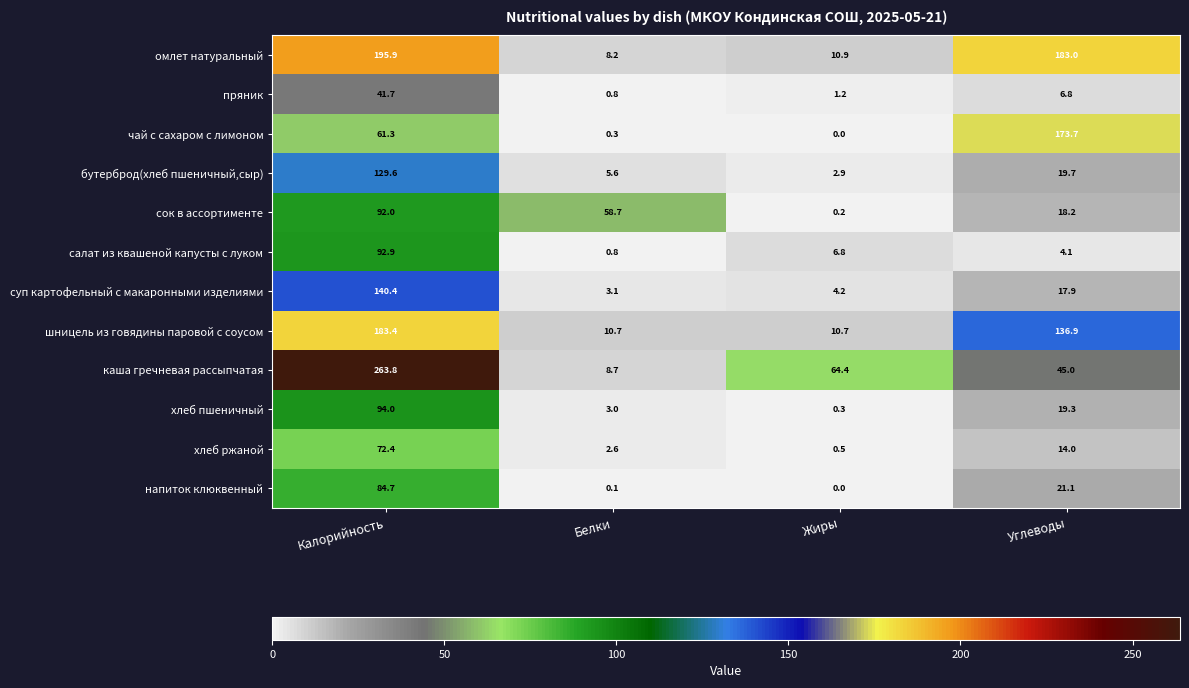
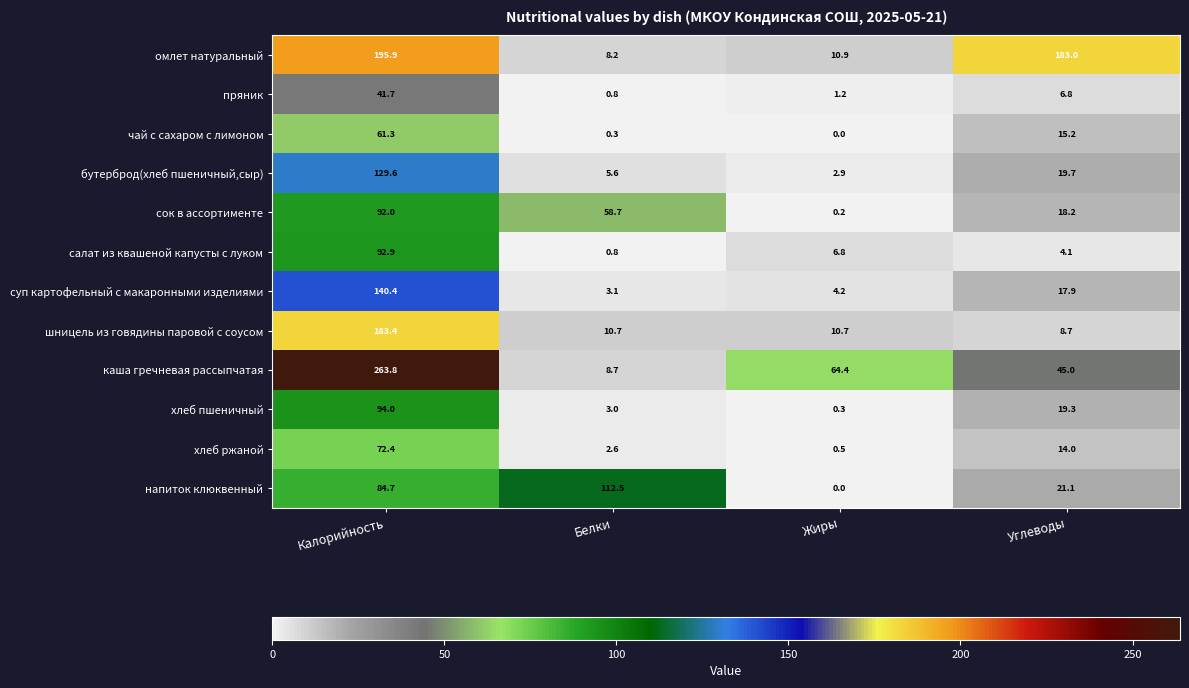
чай с сахаром с лимоном, Углеводы: 173.7 -> 15.2
шницель из говядины паровой с соусом, Углеводы: 136.9 -> 8.7
напиток клюквенный, Белки: 0.1 -> 112.5
